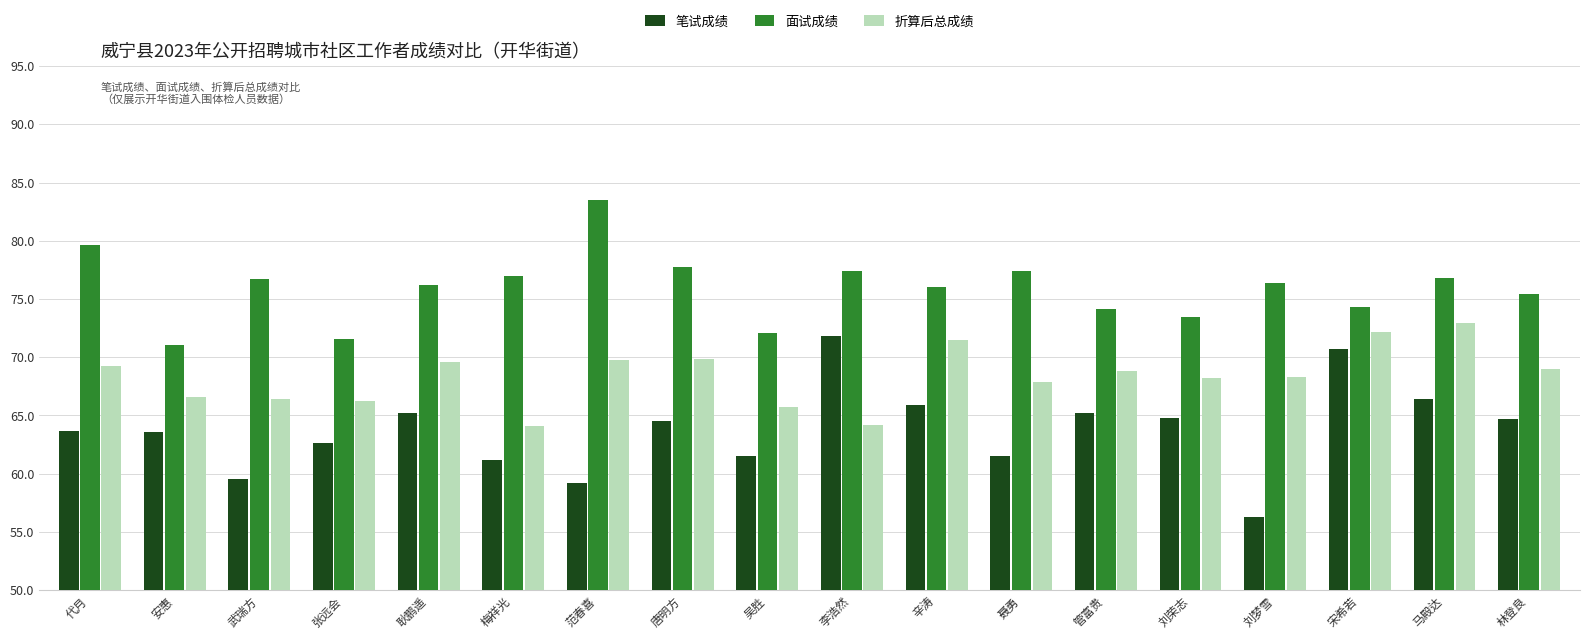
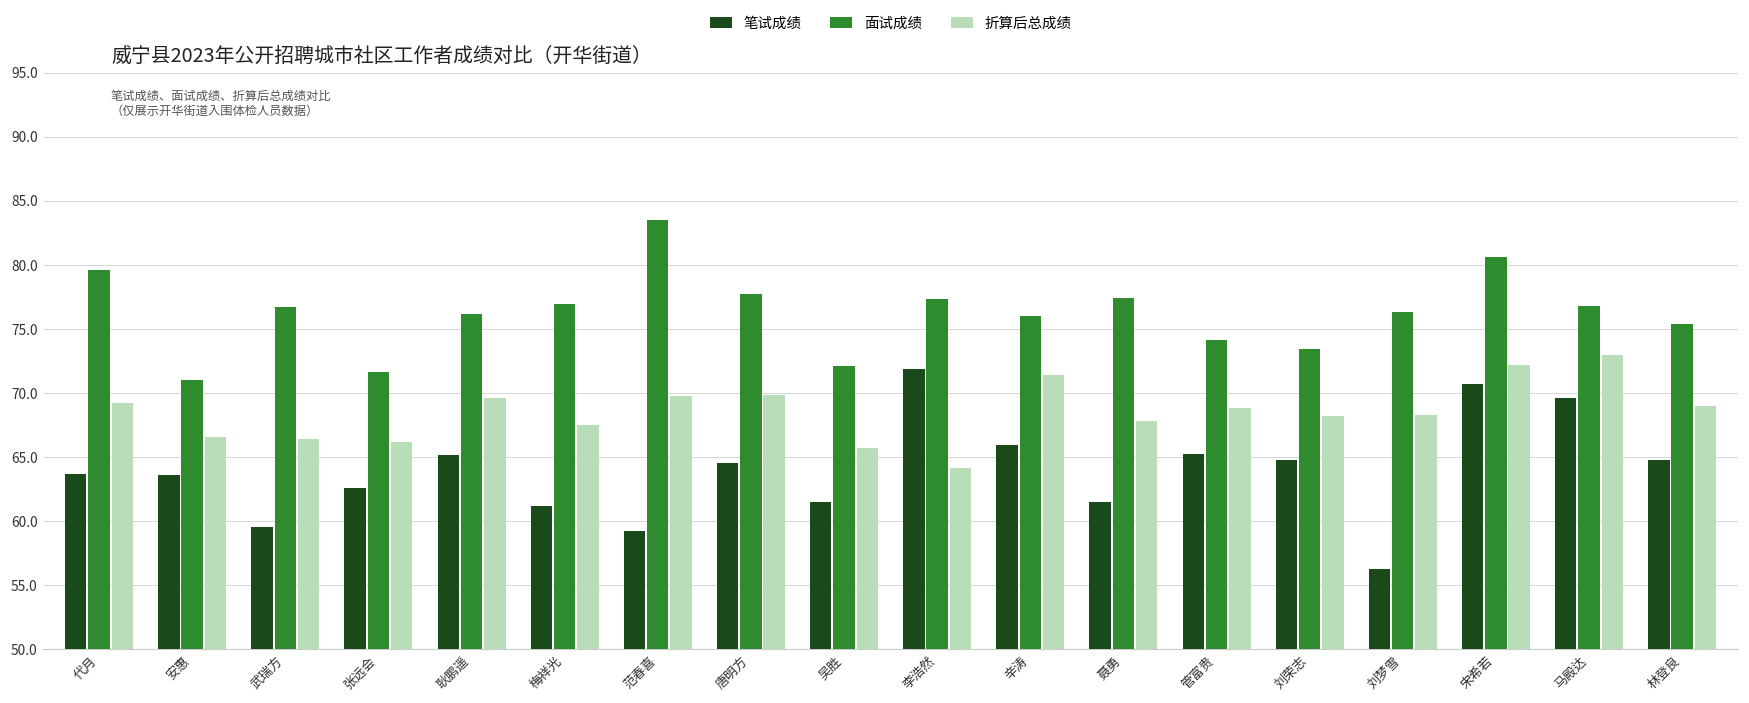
折算后总成绩, 梅祥光: 64.1 -> 67.5
面试成绩, 宋希若: 74.3 -> 80.6
笔试成绩, 马殿达: 66.4 -> 69.6
